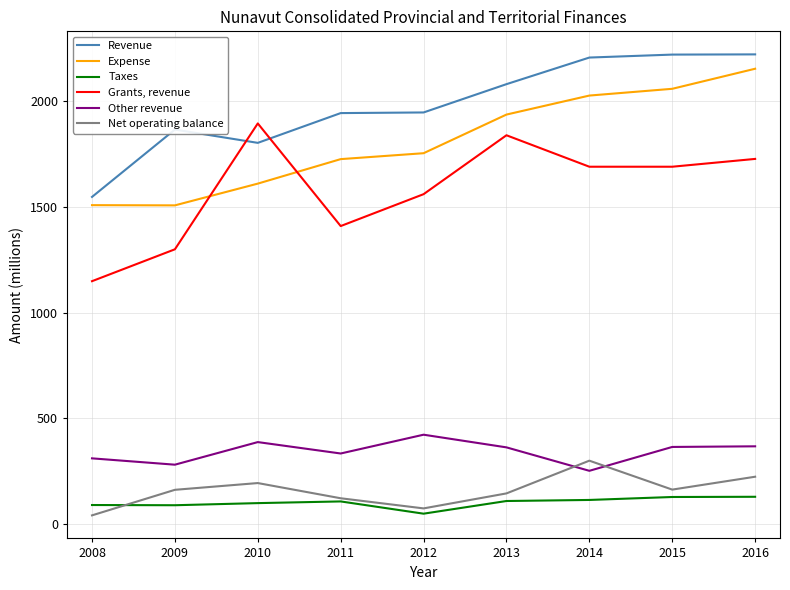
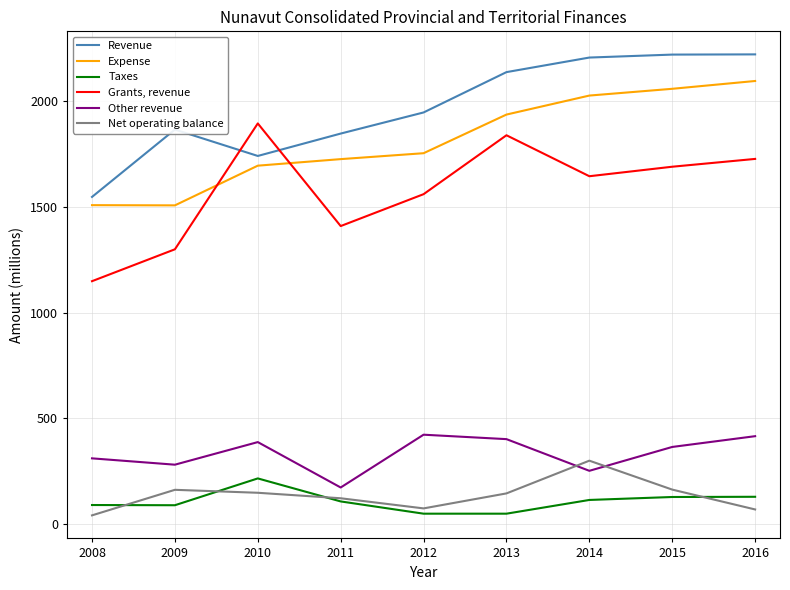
Revenue, 2010: 1800 -> 1740
Expense, 2010: 1610 -> 1700
Taxes, 2010: 100 -> 220
Net operating balance, 2010: 190 -> 150
Revenue, 2011: 1950 -> 1850
Other revenue, 2011: 330 -> 170
Revenue, 2013: 2080 -> 2140
Taxes, 2013: 110 -> 50
Other revenue, 2013: 360 -> 400
Grants, revenue, 2014: 1690 -> 1650
Expense, 2016: 2160 -> 2100
Other revenue, 2016: 370 -> 420
Net operating balance, 2016: 220 -> 70
